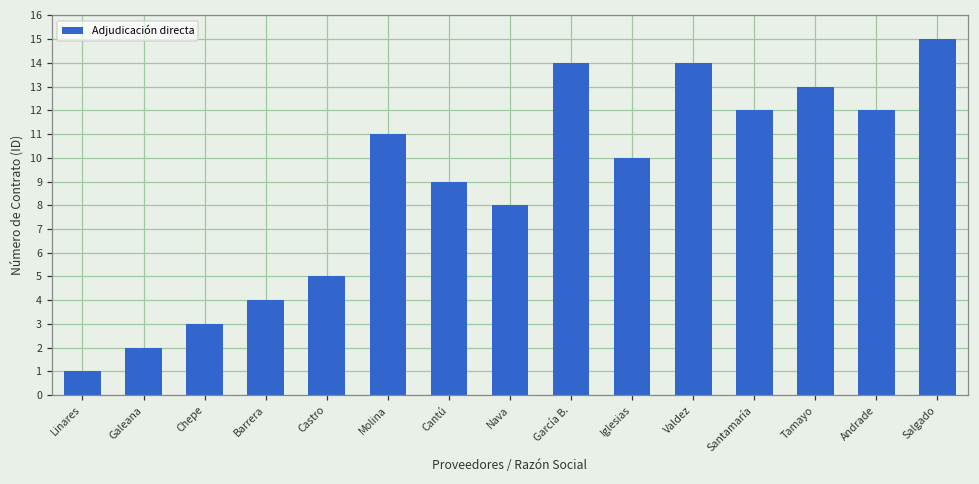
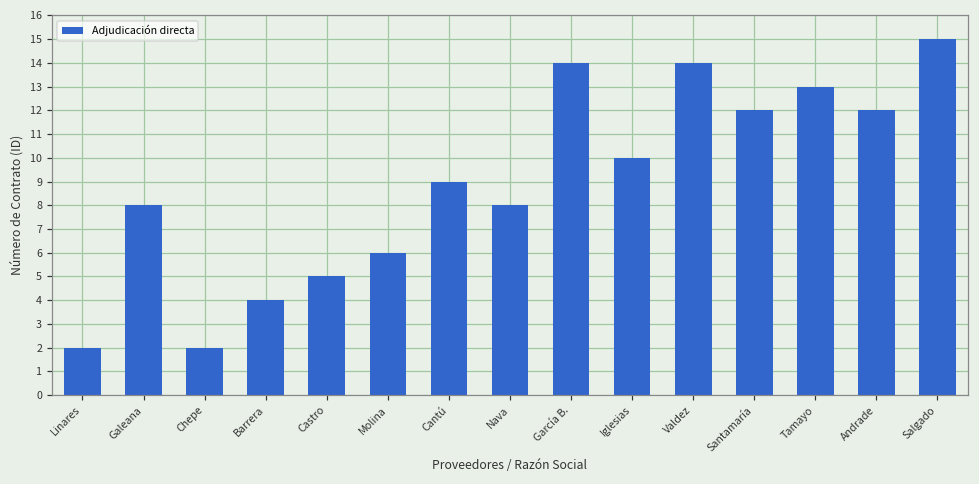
Linares: 1 -> 2
Galeana: 2 -> 8
Chepe: 3 -> 2
Molina: 11 -> 6
